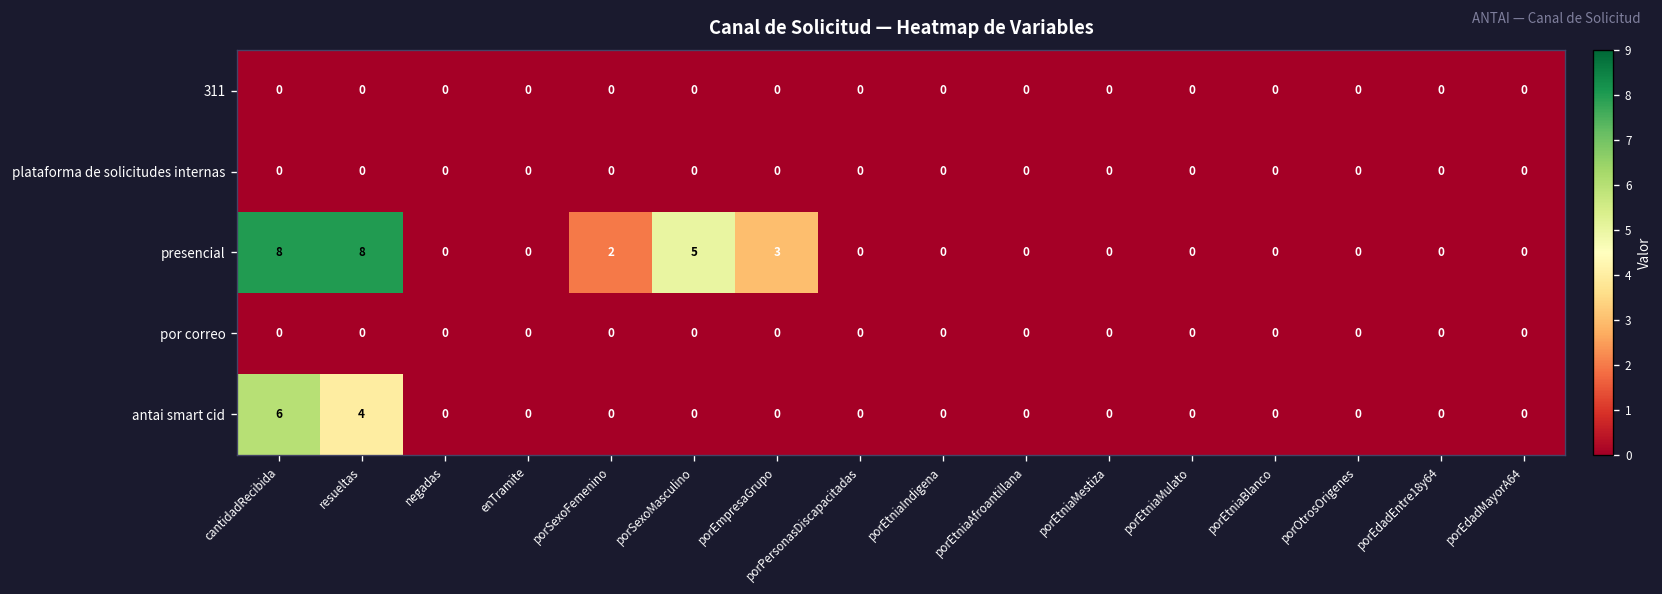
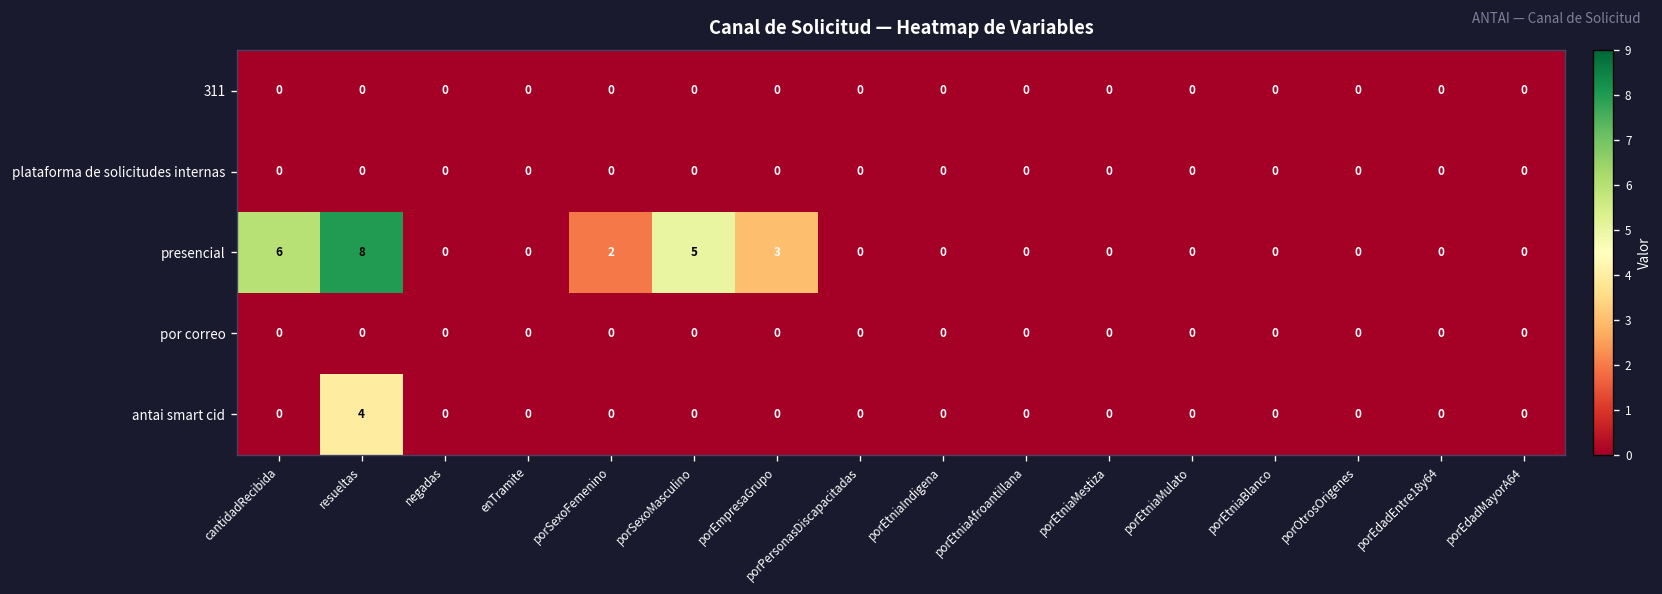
presencial, cantidadRecibida: 8 -> 6
antai smart cid, cantidadRecibida: 6 -> 0
